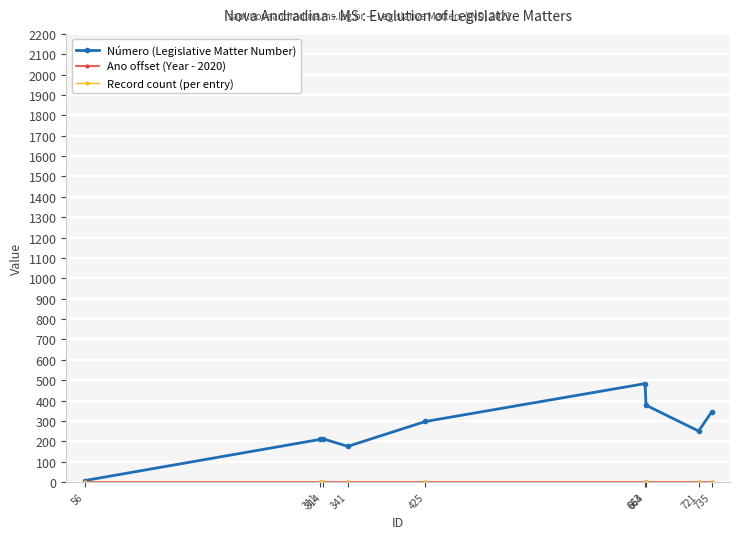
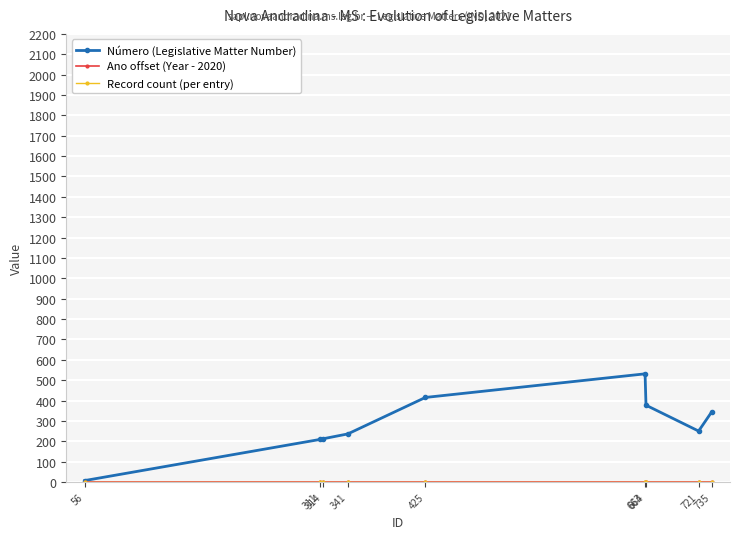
Número (Legislative Matter Number), 341: 180 -> 240
Número (Legislative Matter Number), 425: 300 -> 420
Número (Legislative Matter Number), 663: 480 -> 530
